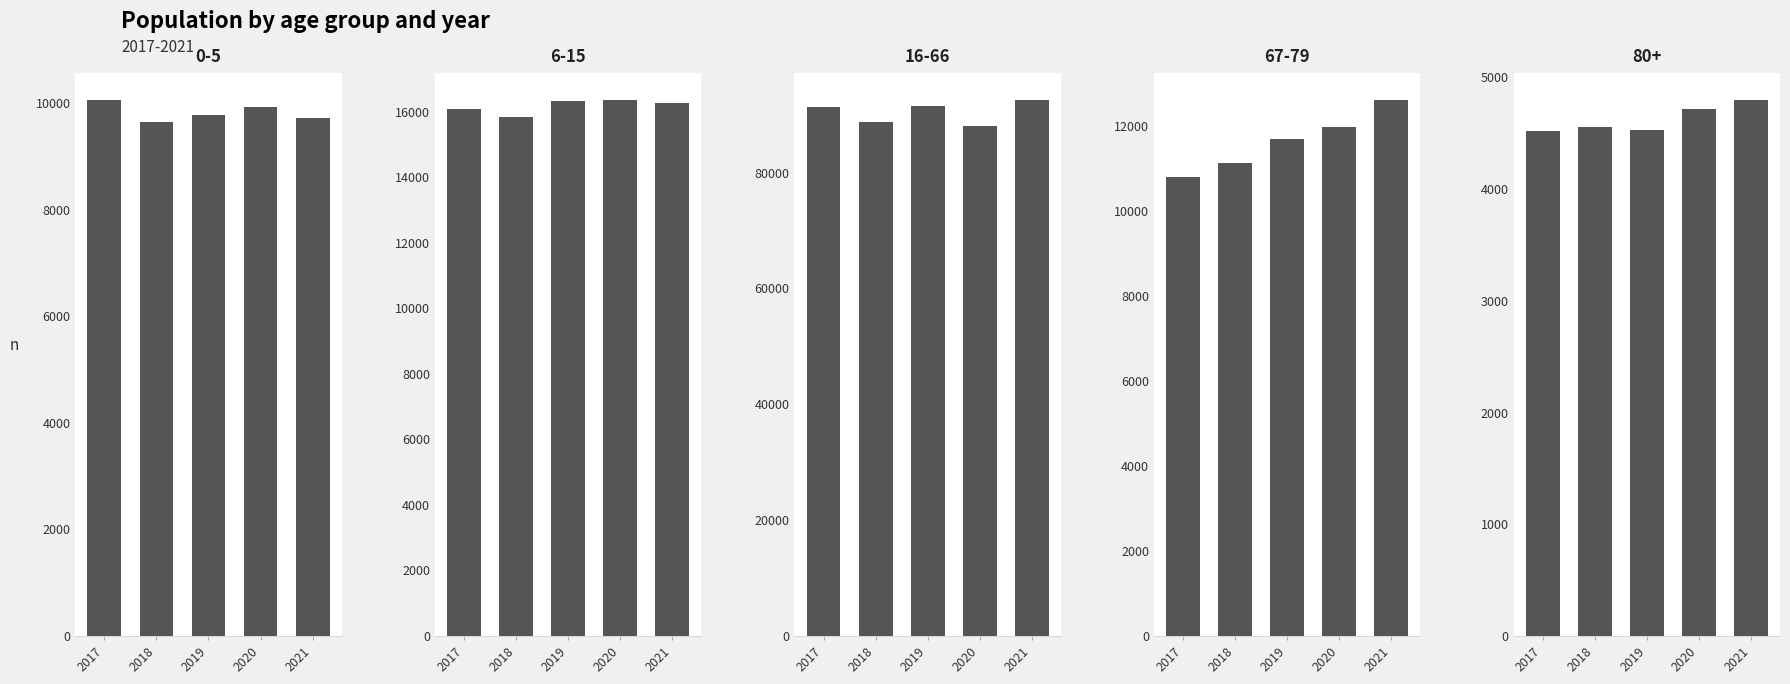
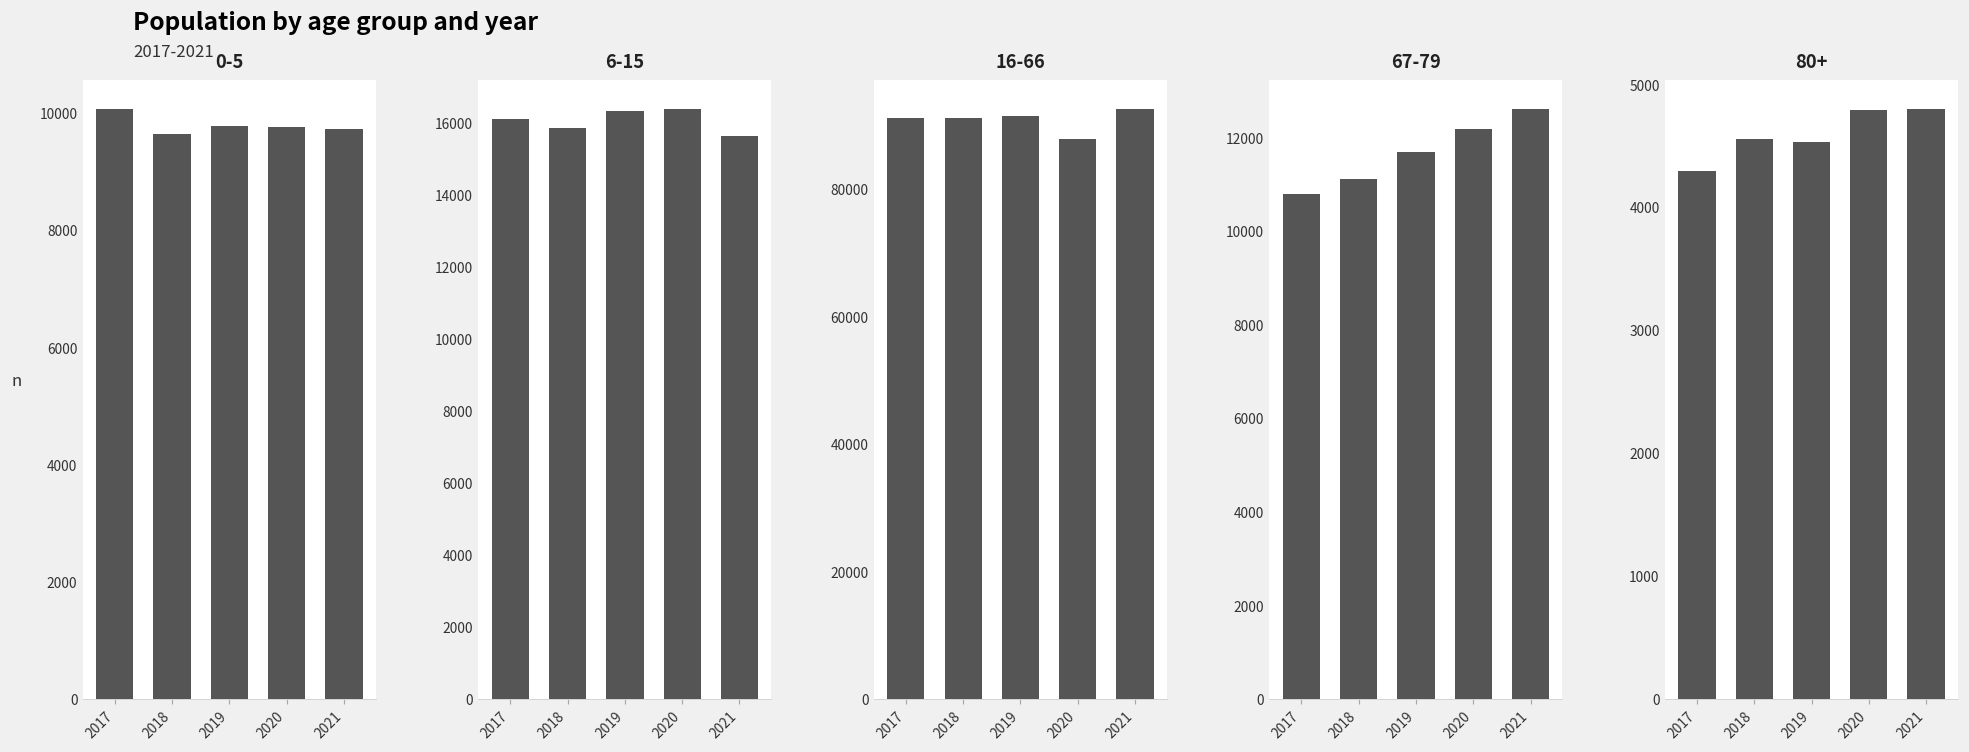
0-5, 2020: 9900 -> 9800
6-15, 2021: 16300 -> 15600
16-66, 2018: 89000 -> 91000
67-79, 2020: 12000 -> 12200
80+, 2017: 4520 -> 4300
80+, 2020: 4720 -> 4790
